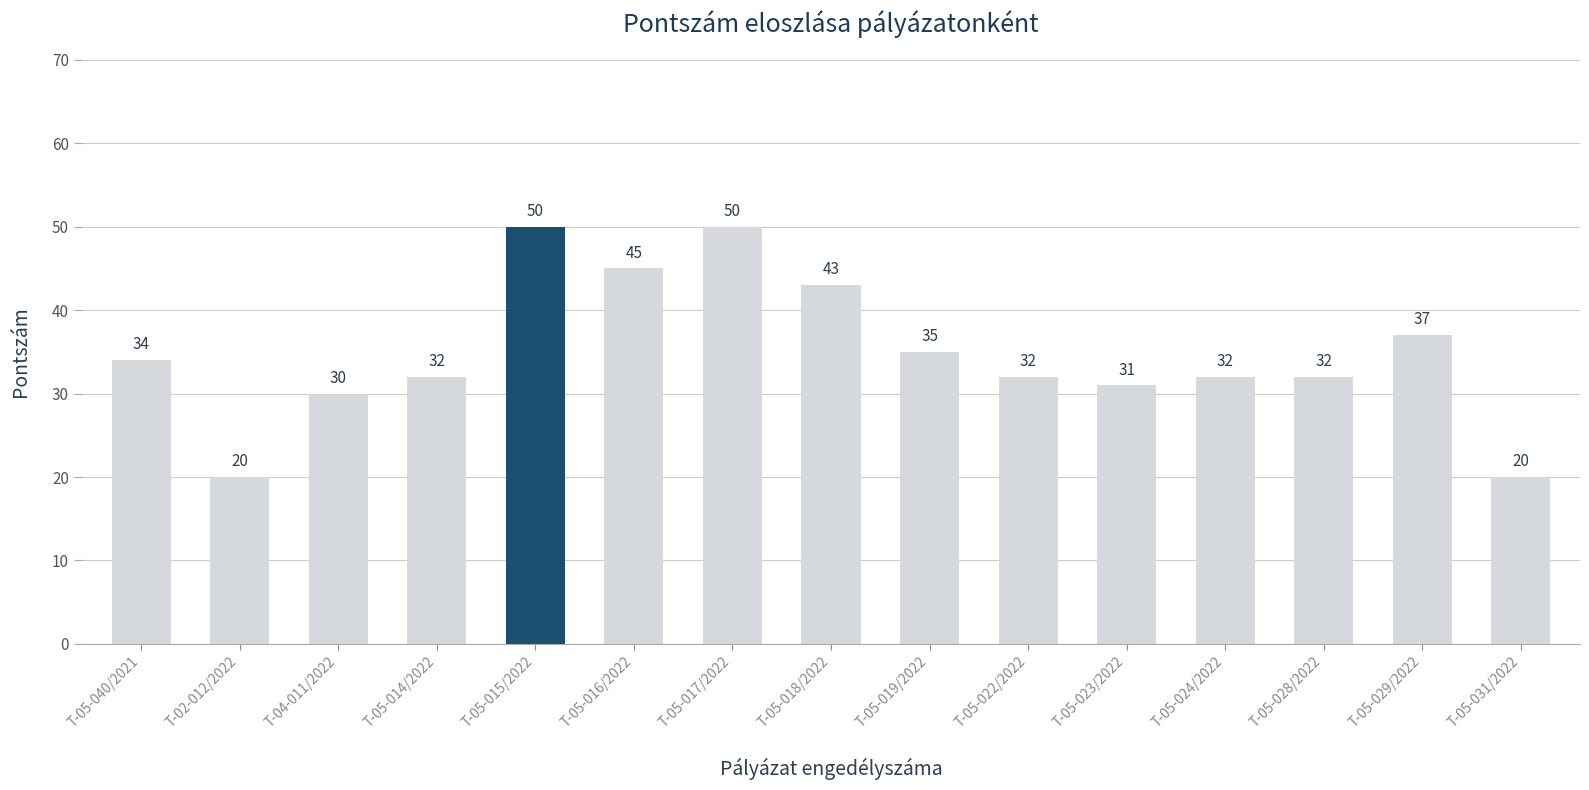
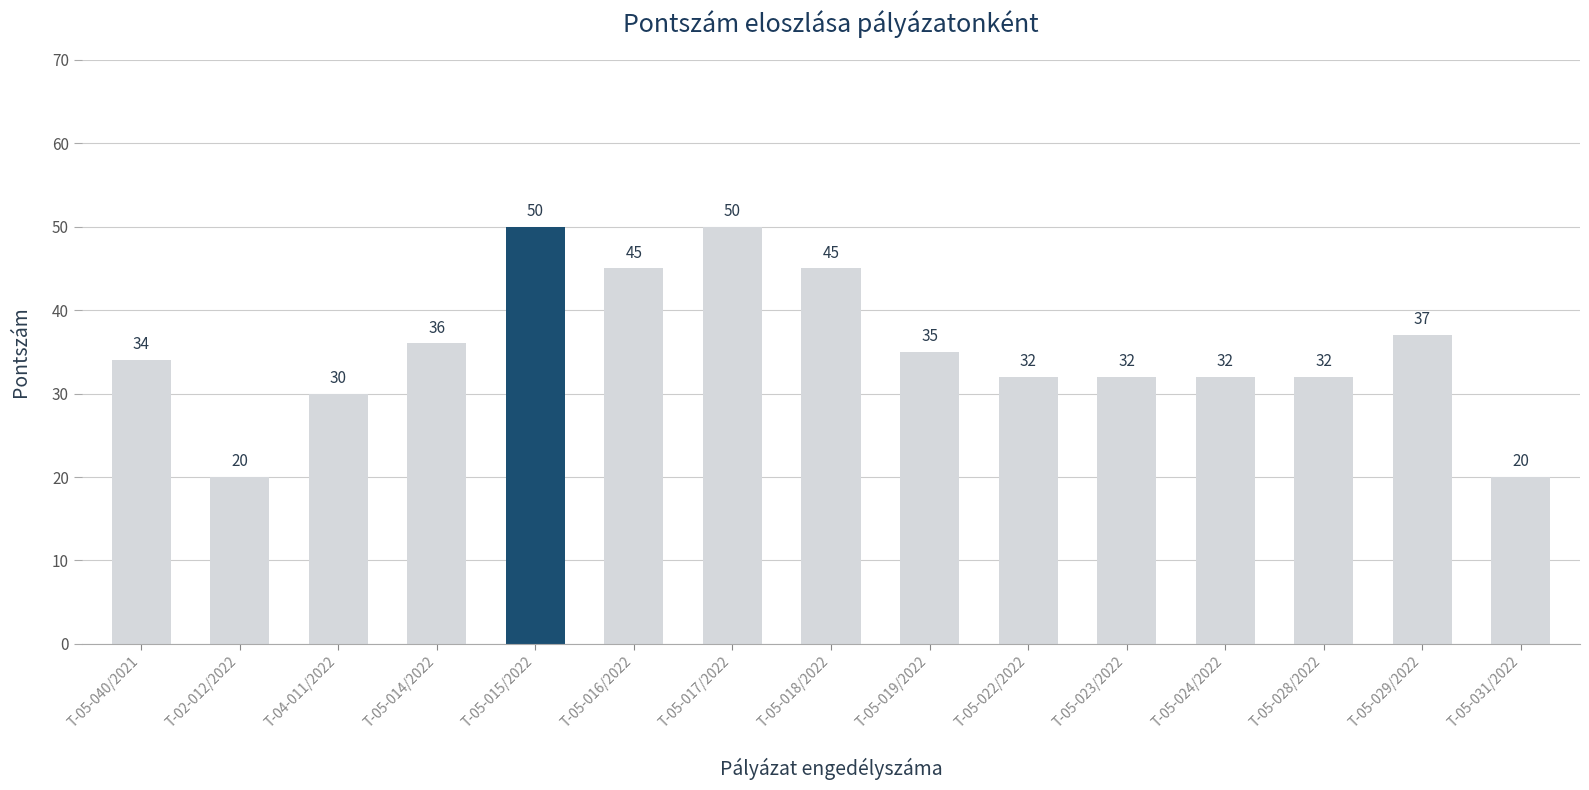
T-05-014/2022: 32 -> 36
T-05-018/2022: 43 -> 45
T-05-023/2022: 31 -> 32
